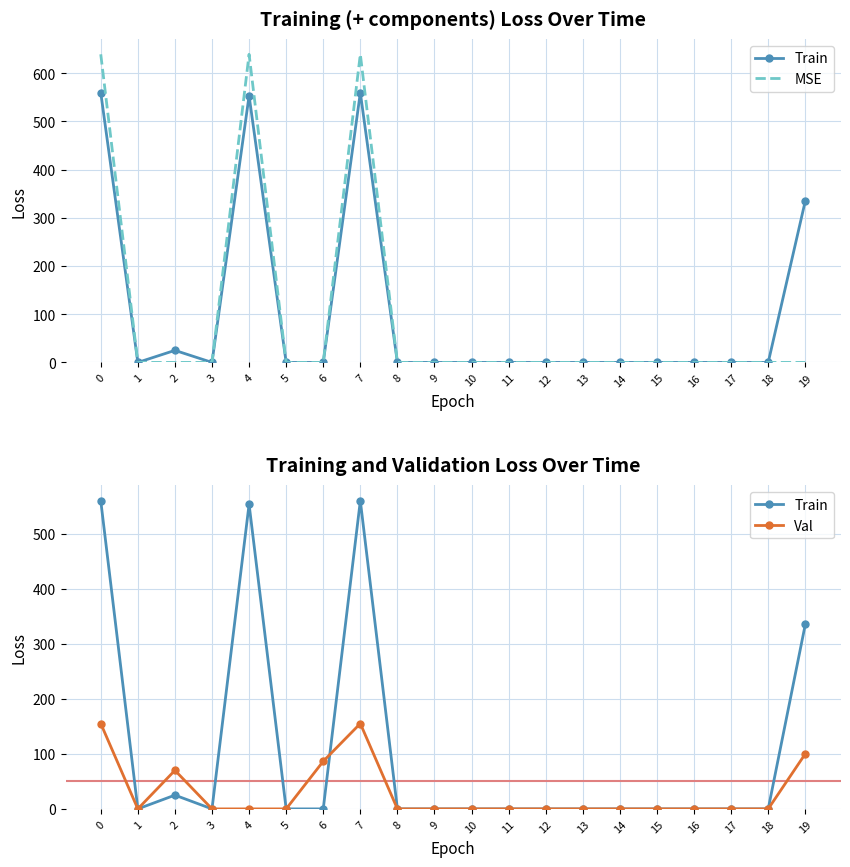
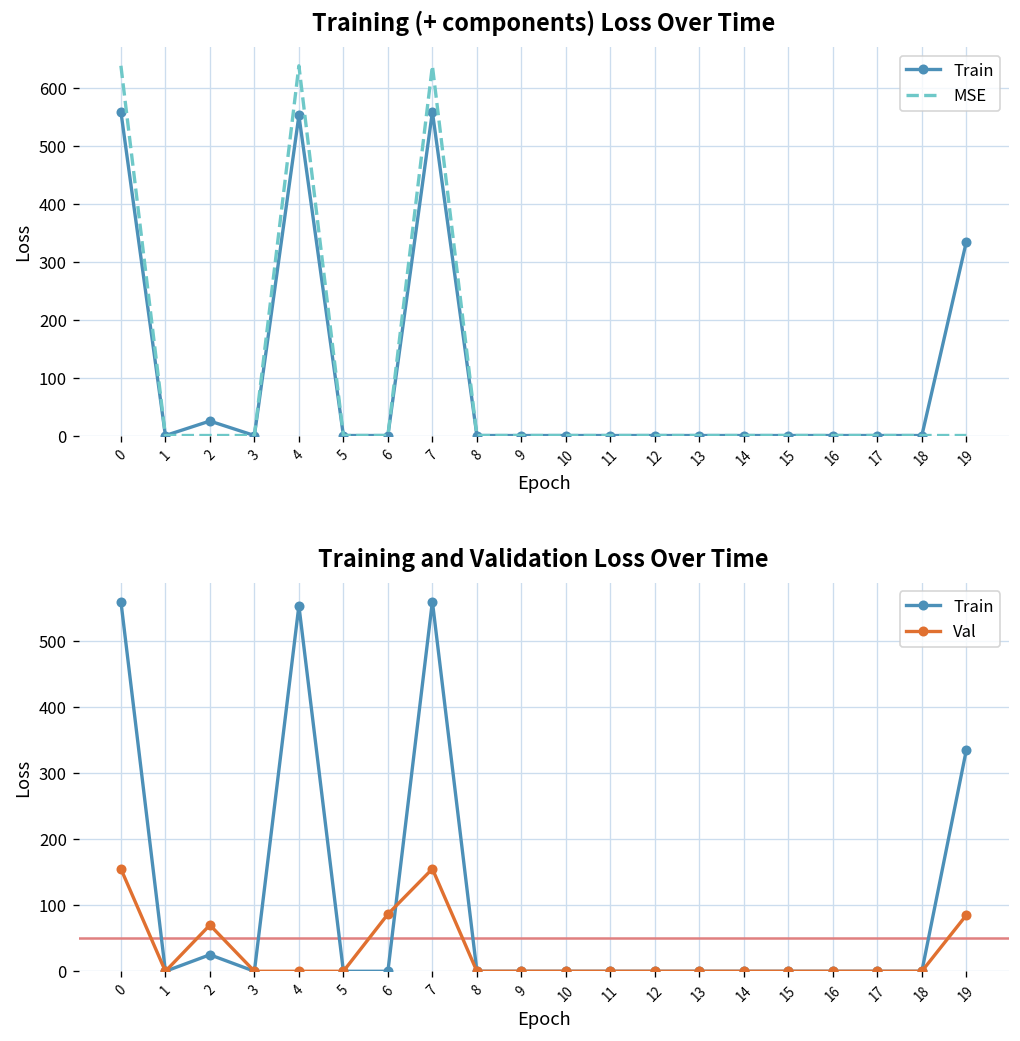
Training and Validation Loss Over Time, Val, 19: 100 -> 90
